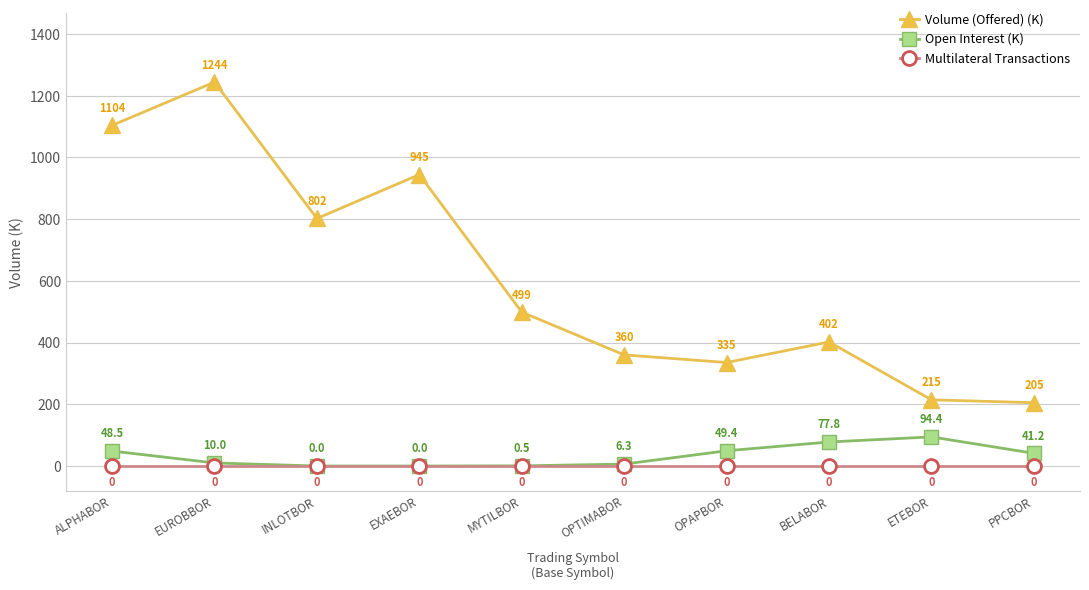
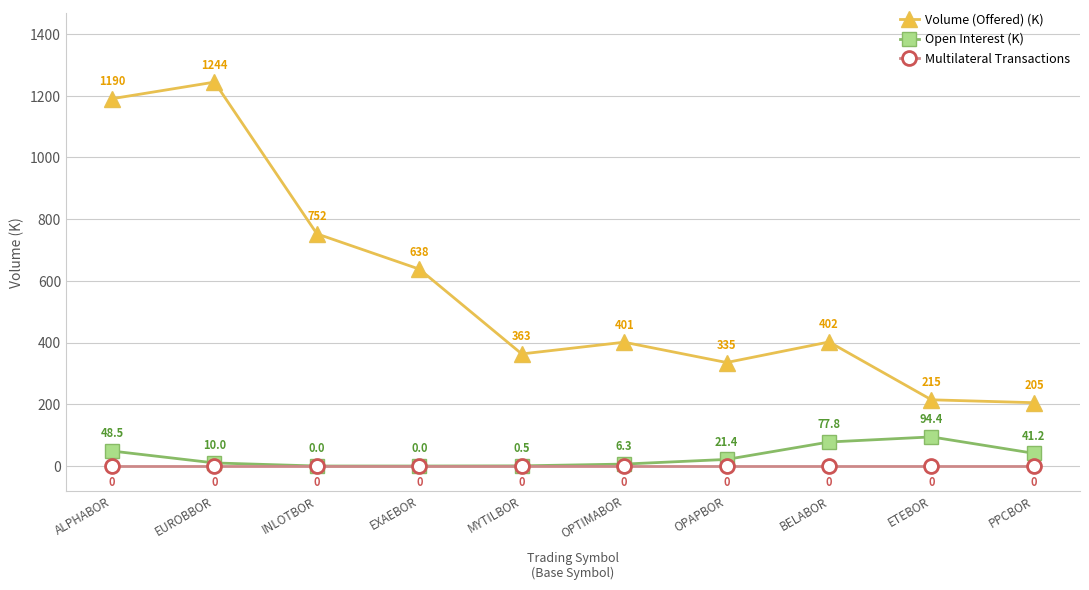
Volume (Offered) (K), ALPHABOR: 1104 -> 1190
Volume (Offered) (K), INLOTBOR: 802 -> 752
Volume (Offered) (K), EXAEBOR: 945 -> 638
Volume (Offered) (K), MYTILBOR: 499 -> 363
Volume (Offered) (K), OPTIMABOR: 360 -> 401
Open Interest (K), OPAPBOR: 49.4 -> 21.4
